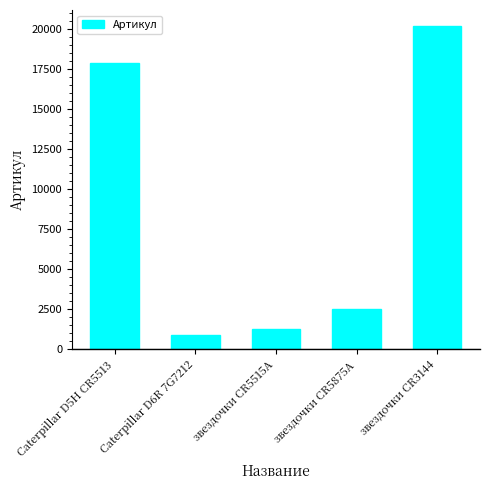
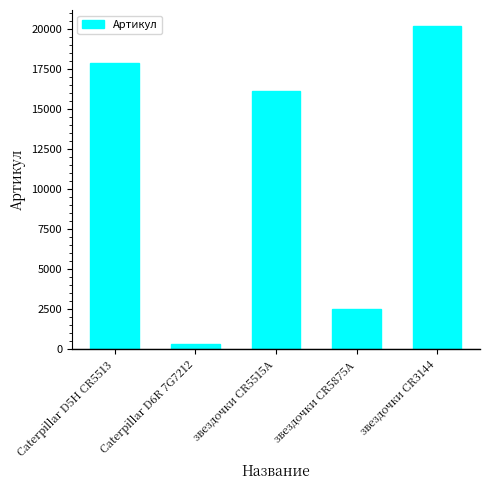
Caterpillar D6R 7G7212: 900 -> 300
звездочки CR5515A: 1200 -> 16100
